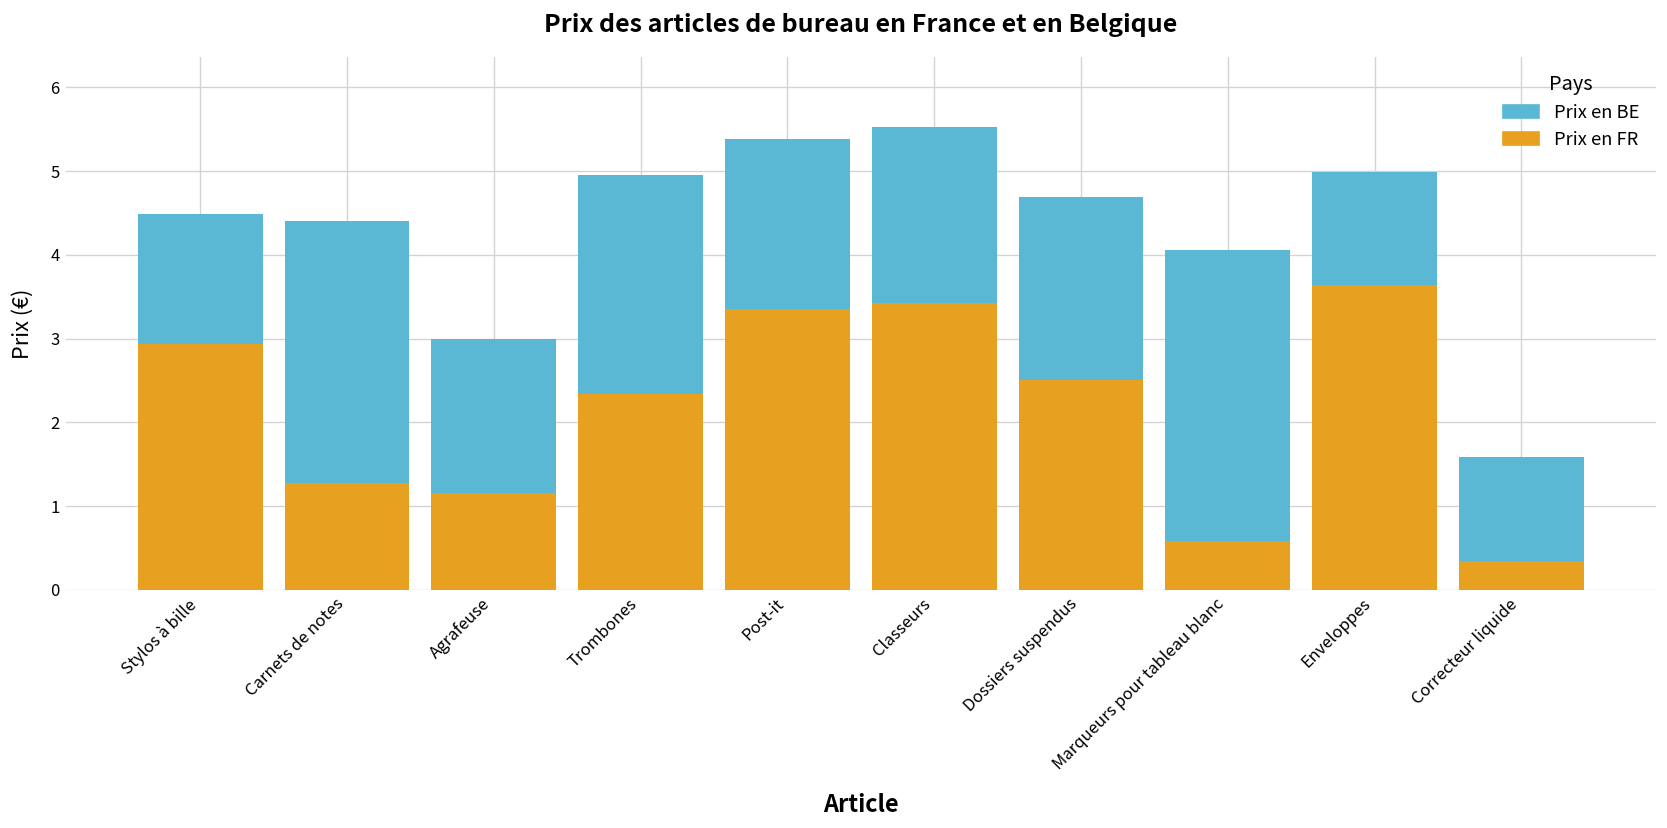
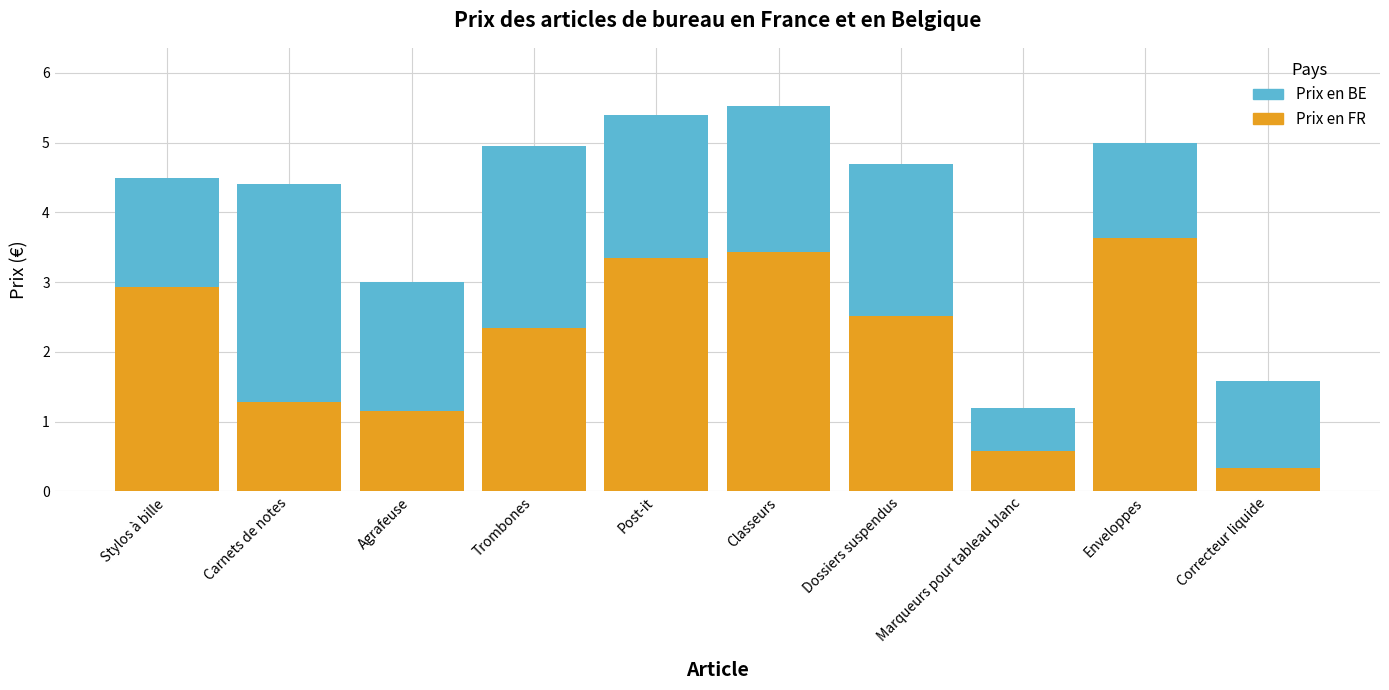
Prix en BE, Marqueurs pour tableau blanc: 3.5 -> 0.6
